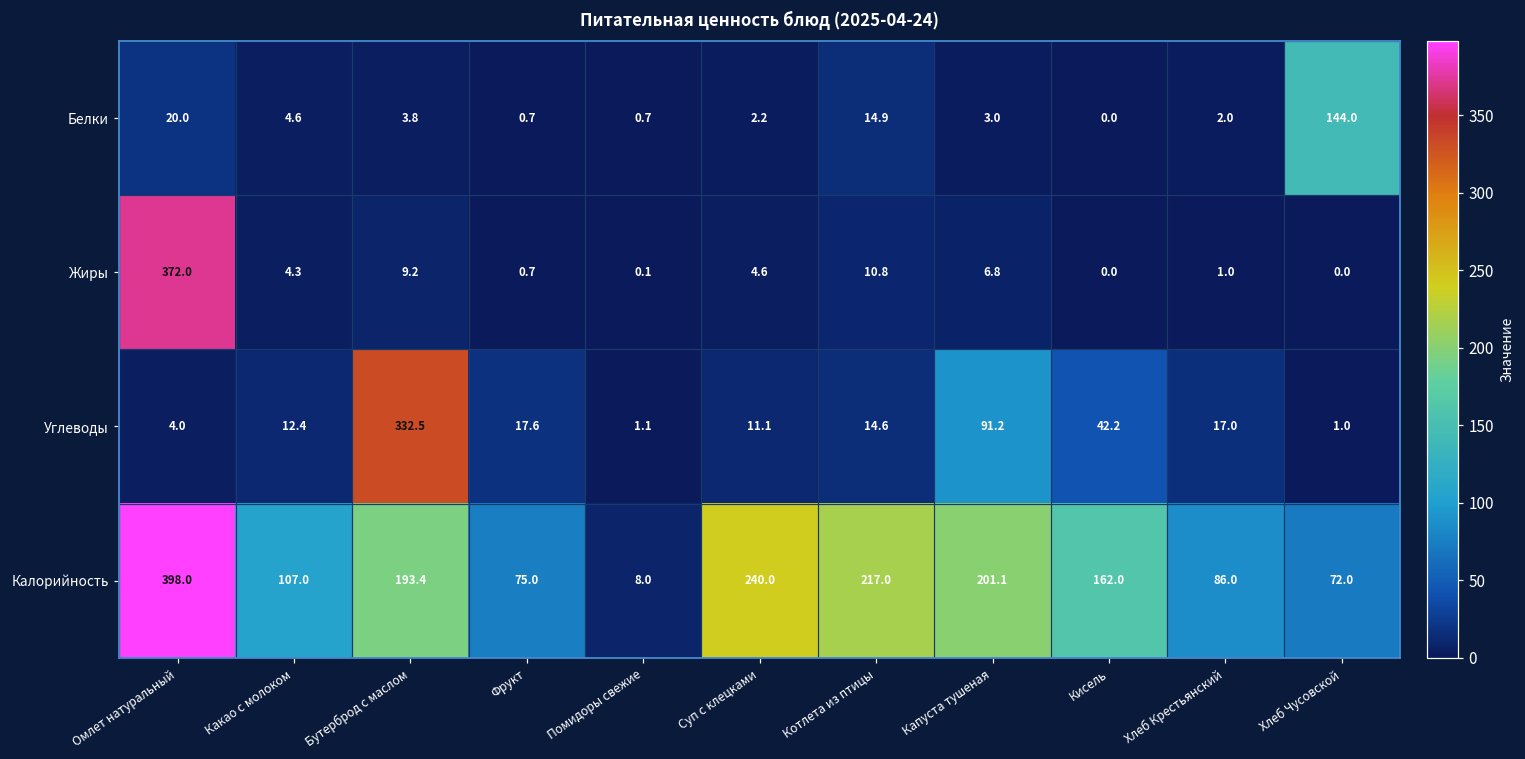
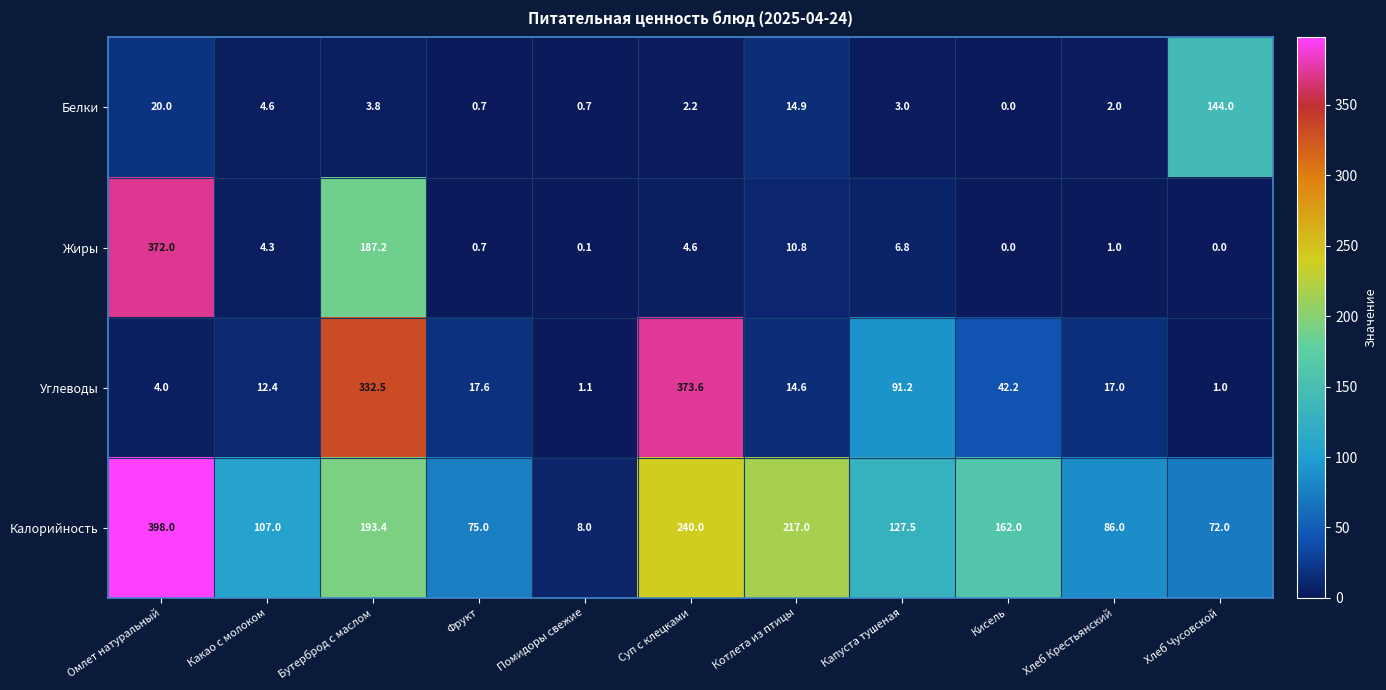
Жиры, Бутерброд с маслом: 9.2 -> 187.2
Углеводы, Суп с клецками: 11.1 -> 373.6
Калорийность, Капуста тушеная: 201.1 -> 127.5
